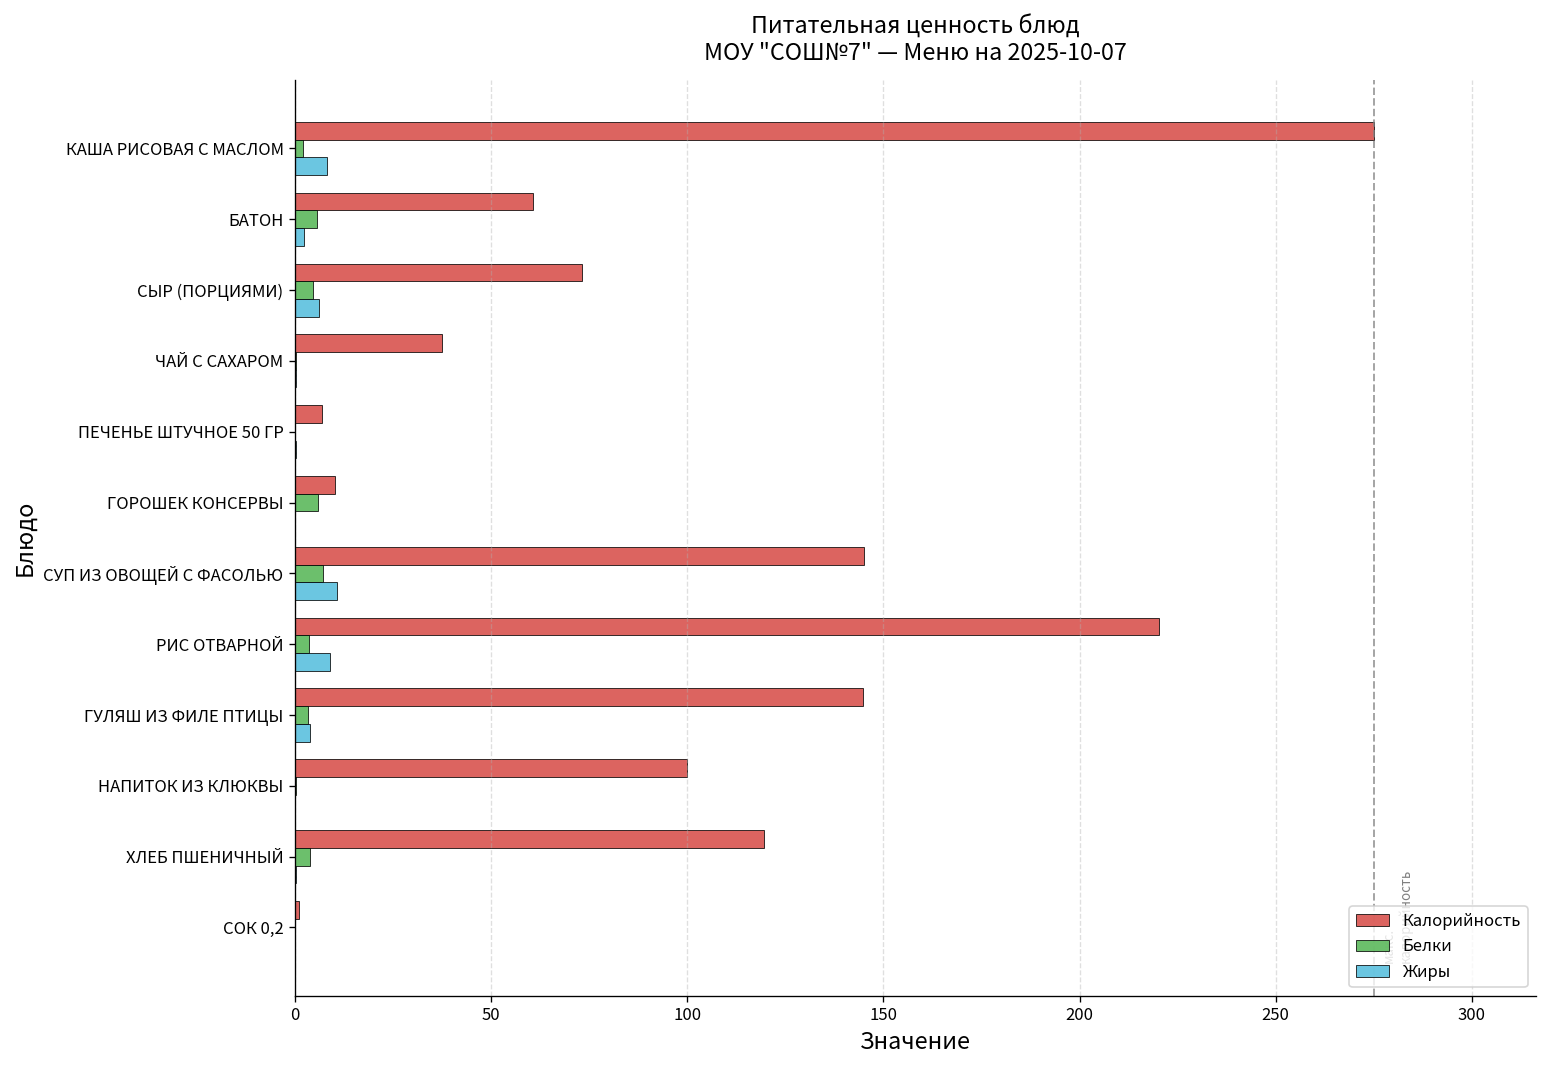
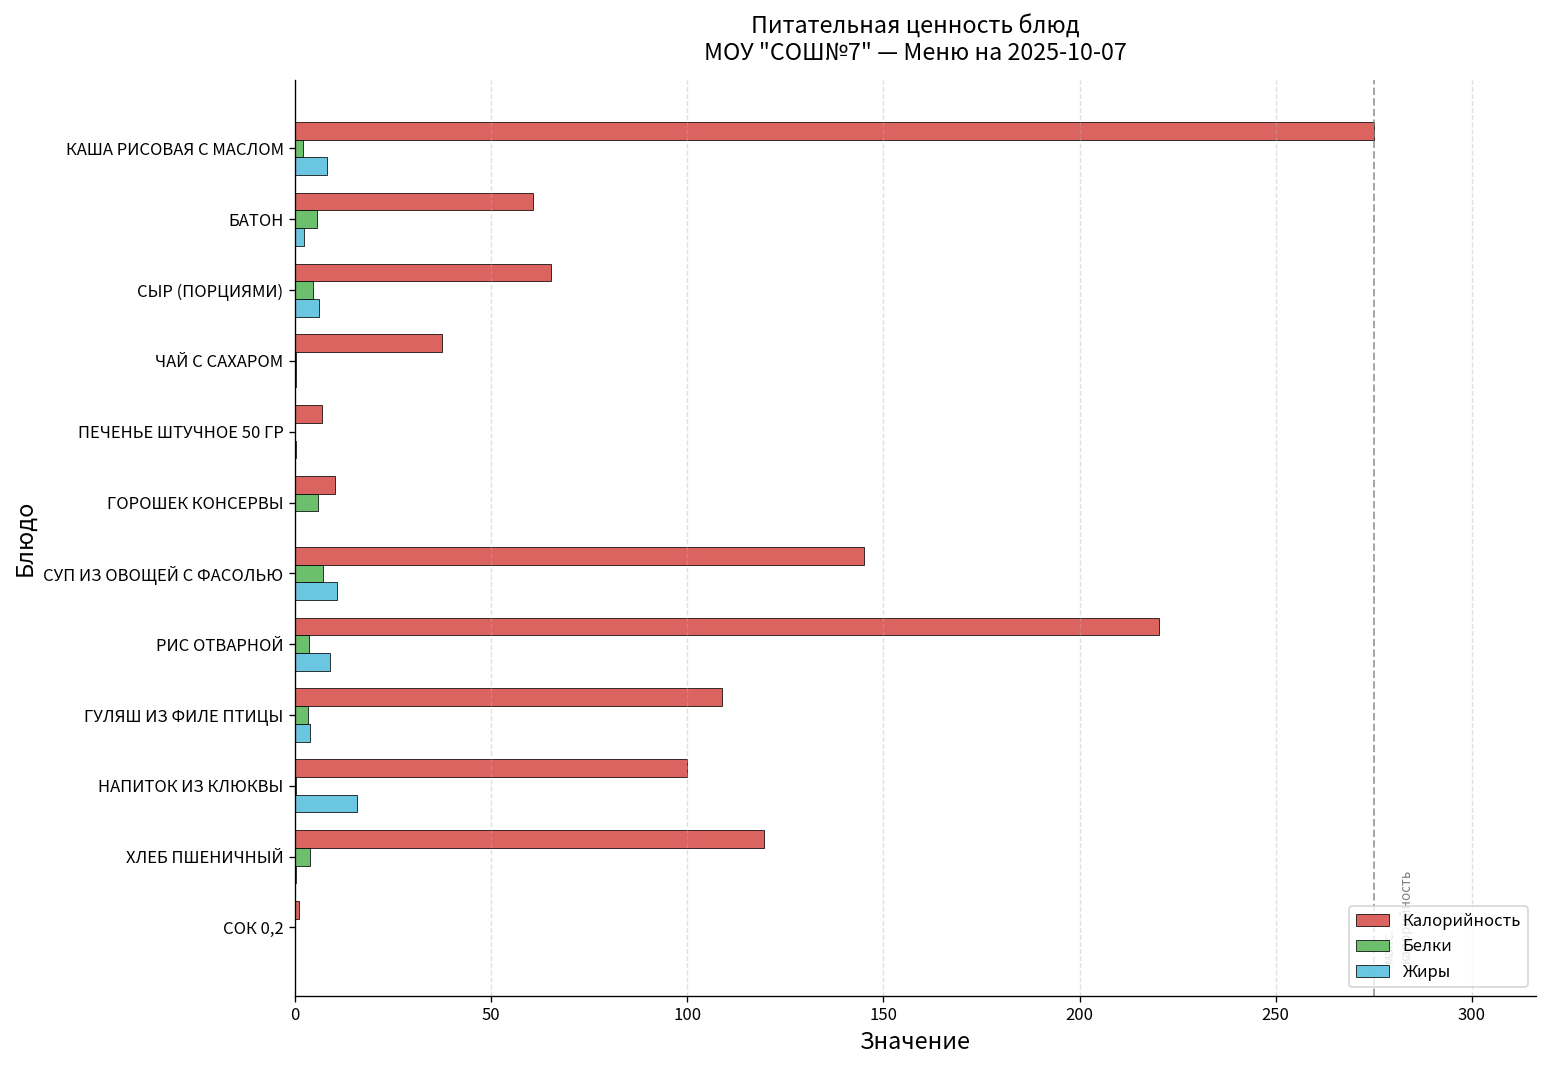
Калорийность, СЫР (ПОРЦИЯМИ): 73 -> 65
Калорийность, ГУЛЯШ ИЗ ФИЛЕ ПТИЦЫ: 145 -> 109
Жиры, НАПИТОК ИЗ КЛЮКВЫ: 0 -> 16
